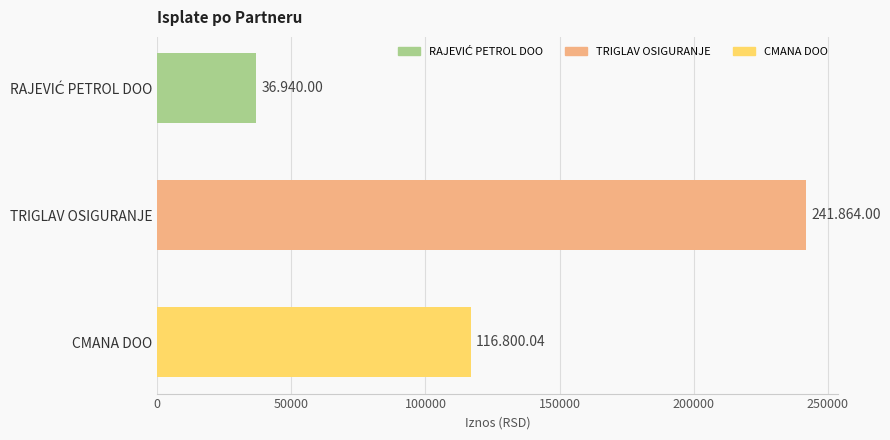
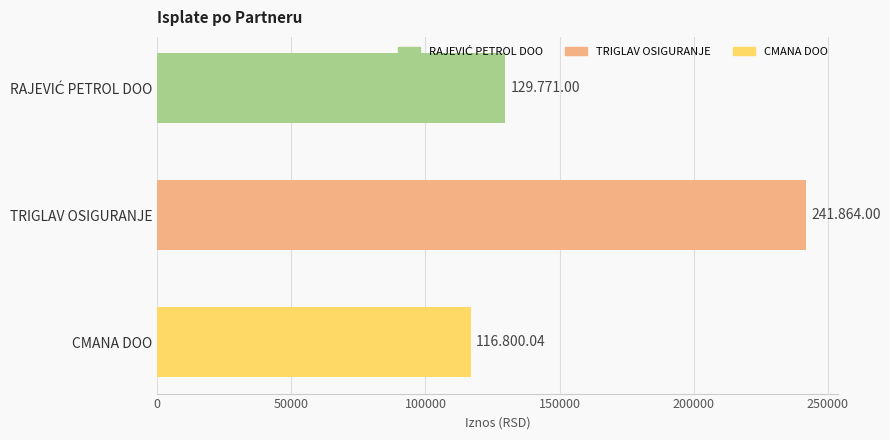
RAJEVIĆ PETROL DOO: 36.940.00 -> 129.771.00
